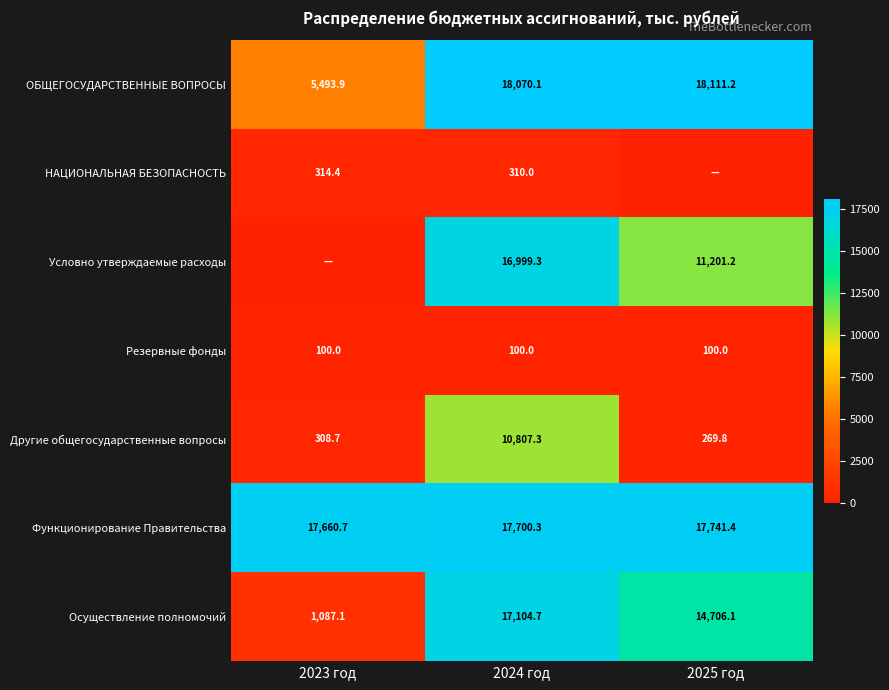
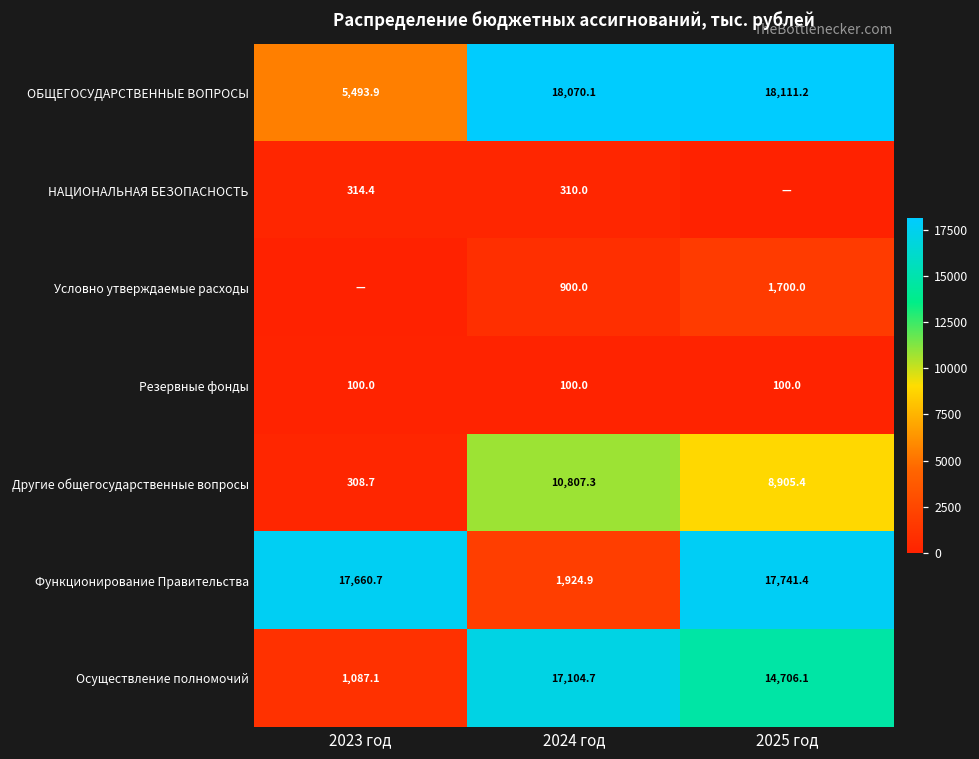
Условно утверждаемые расходы, 2024 год: 16,999.3 -> 900.0
Условно утверждаемые расходы, 2025 год: 11,201.2 -> 1,700.0
Другие общегосударственные вопросы, 2025 год: 269.8 -> 8,905.4
Функционирование Правительства, 2024 год: 17,700.3 -> 1,924.9
